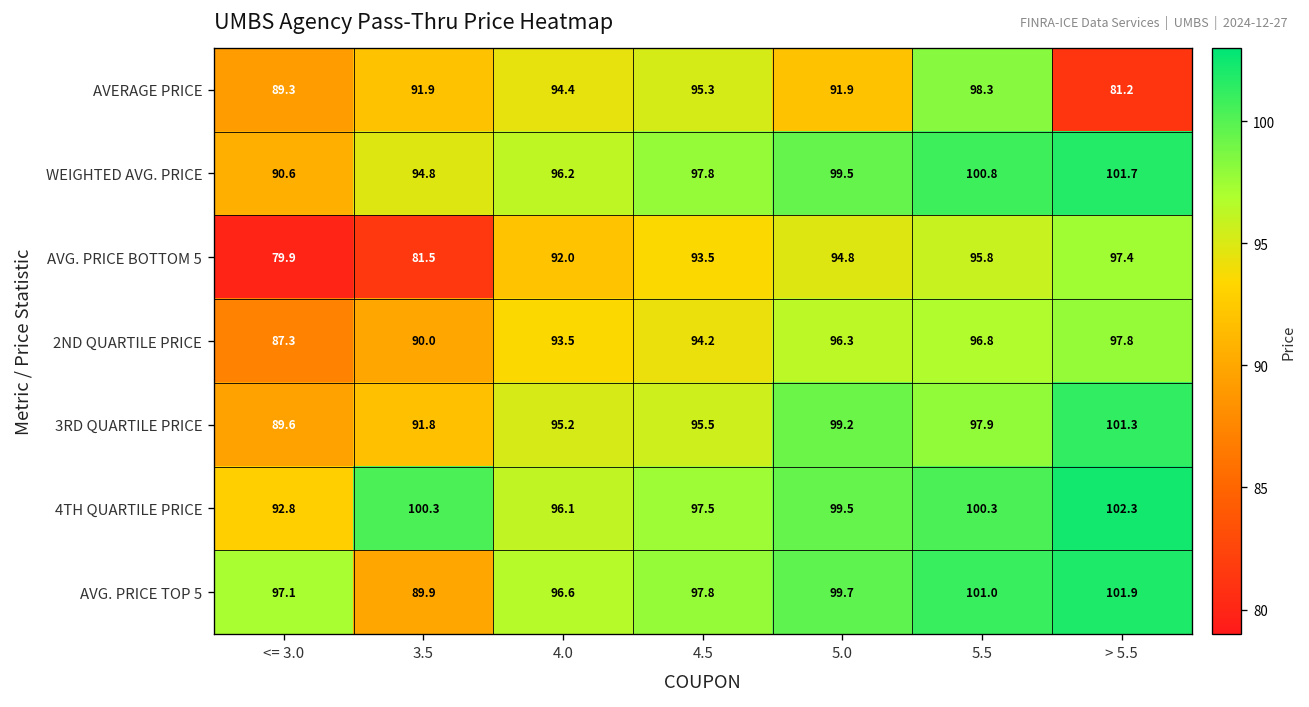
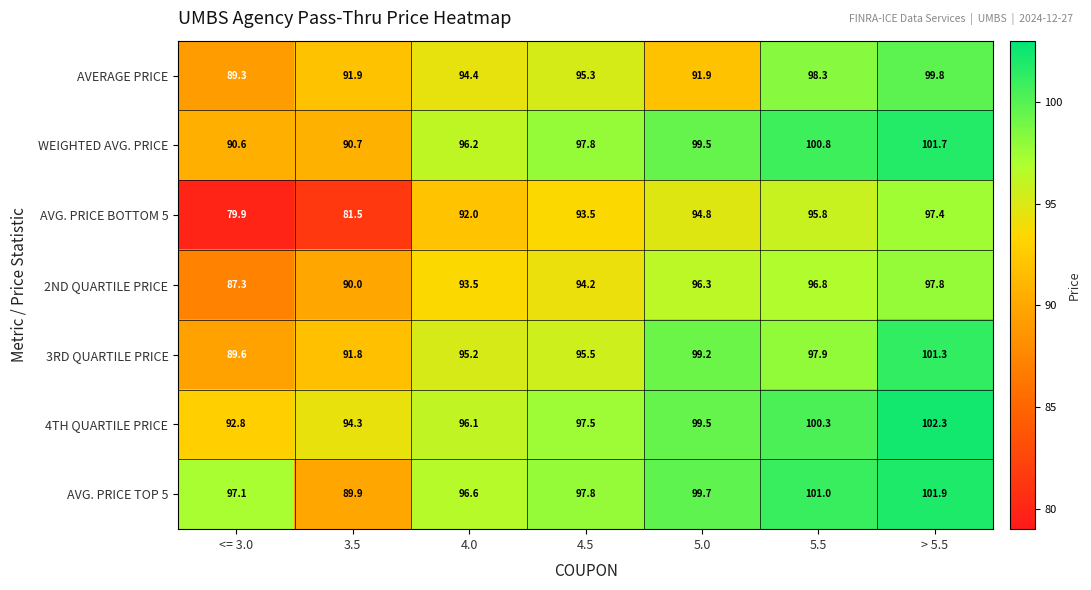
AVERAGE PRICE, > 5.5: 81.2 -> 99.8
WEIGHTED AVG. PRICE, 3.5: 94.8 -> 90.7
4TH QUARTILE PRICE, 3.5: 100.3 -> 94.3
